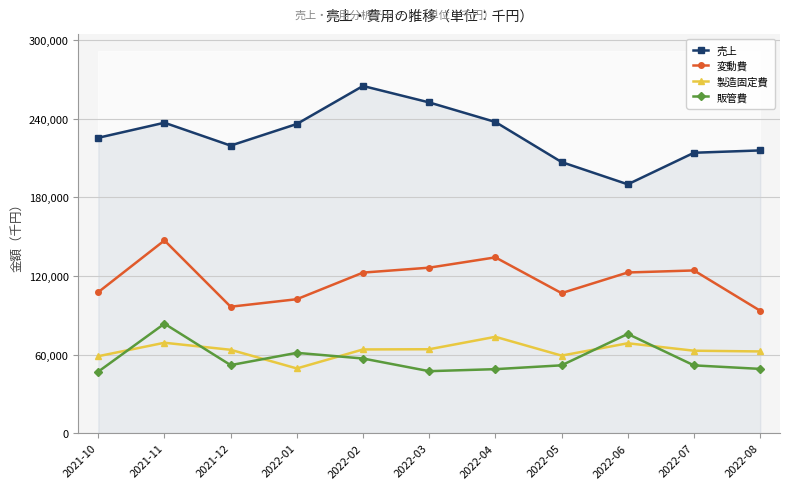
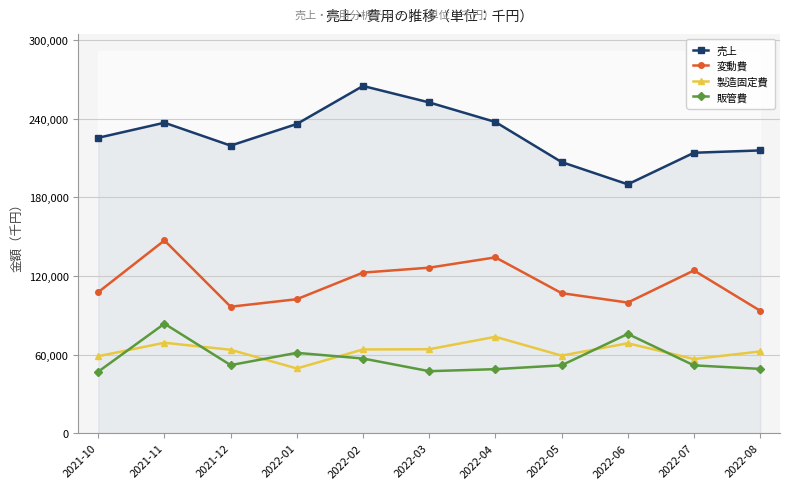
変動費, 2022-06: 123,000 -> 100,000
製造固定費, 2022-07: 63,000 -> 57,000
